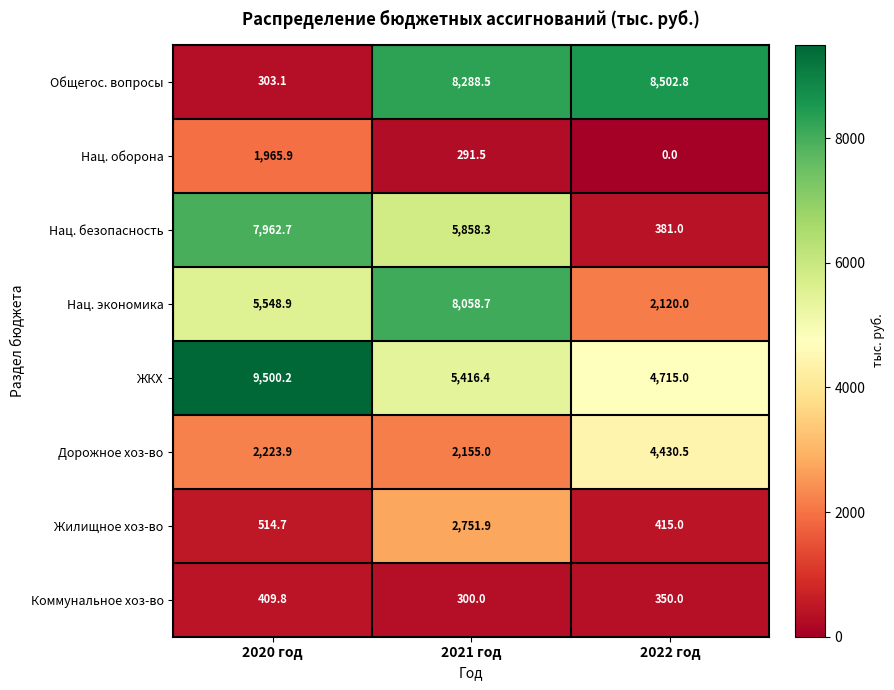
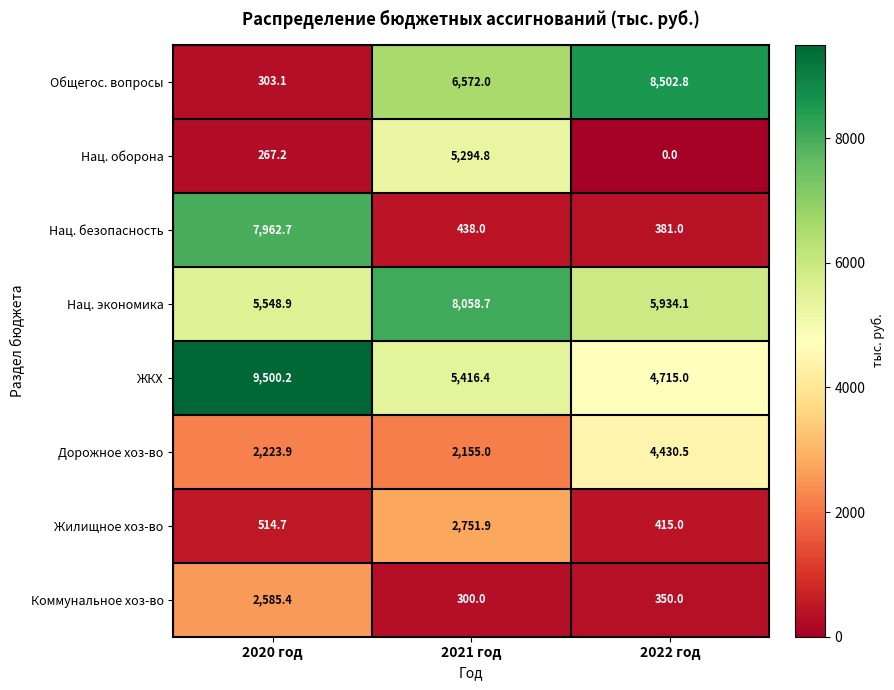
Общегос. вопросы, 2021 год: 8,288.5 -> 6,572.0
Нац. оборона, 2020 год: 1,965.9 -> 267.2
Нац. оборона, 2021 год: 291.5 -> 5,294.8
Нац. безопасность, 2021 год: 5,858.3 -> 438.0
Нац. экономика, 2022 год: 2,120.0 -> 5,934.1
Коммунальное хоз-во, 2020 год: 409.8 -> 2,585.4
